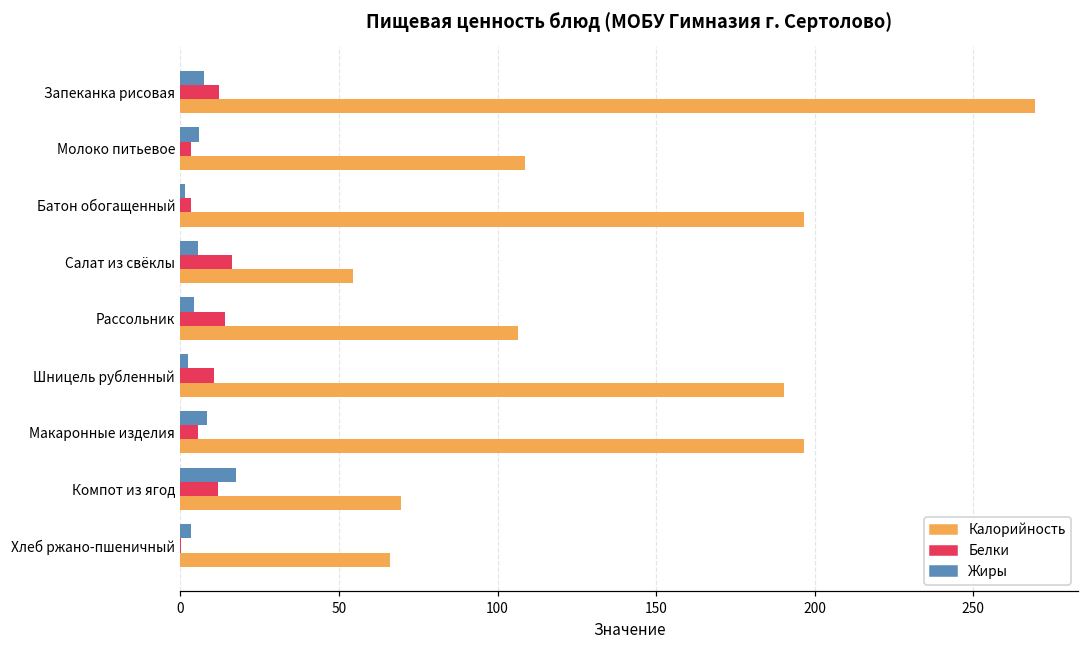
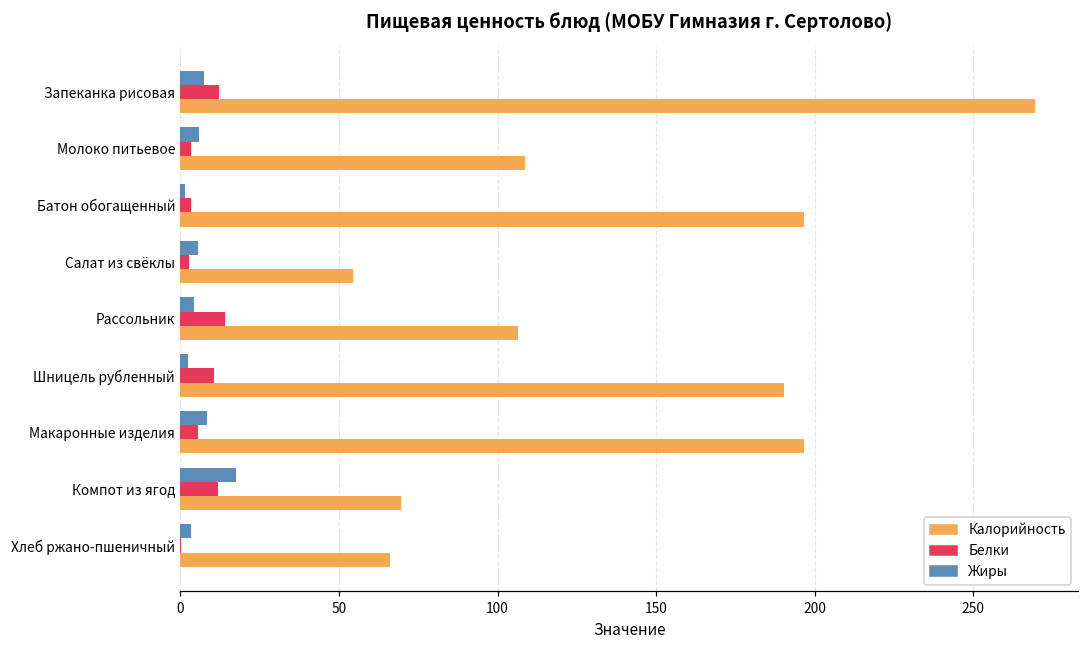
Белки, Салат из свёклы: 16 -> 3
